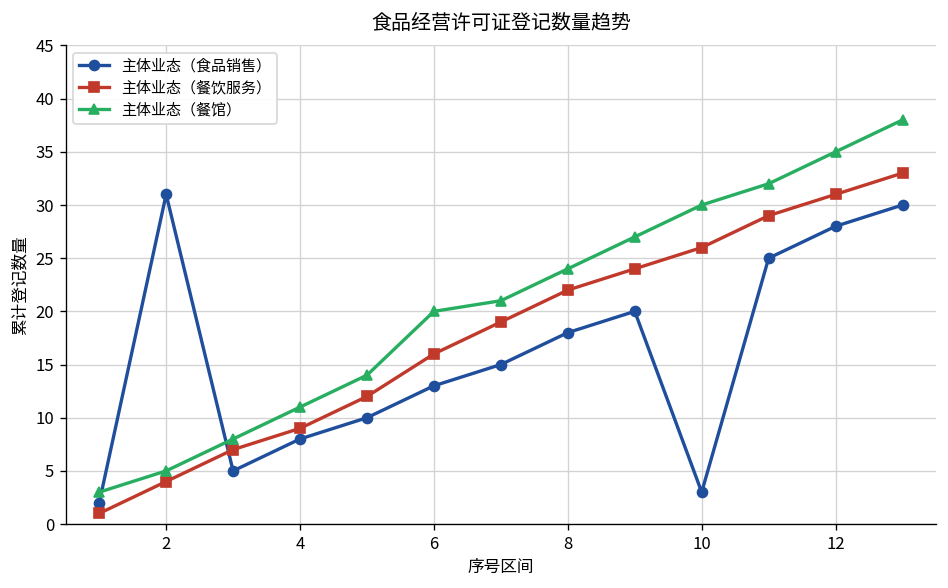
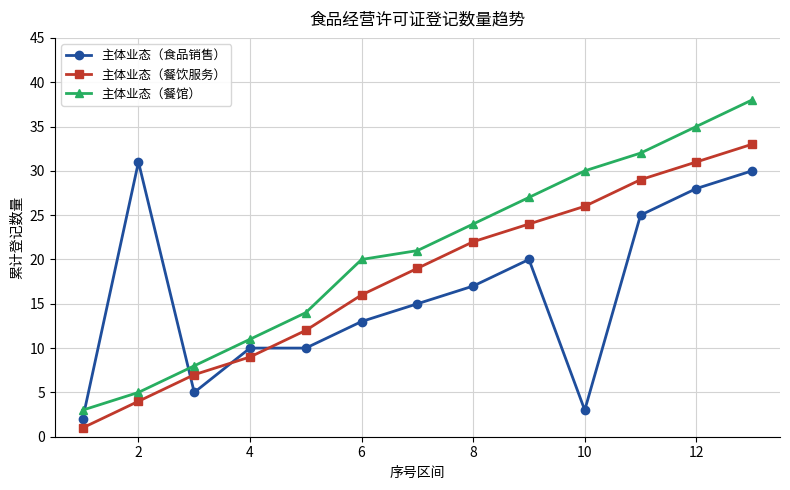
主体业态（食品销售）, 4: 8 -> 10
主体业态（食品销售）, 8: 18 -> 17
